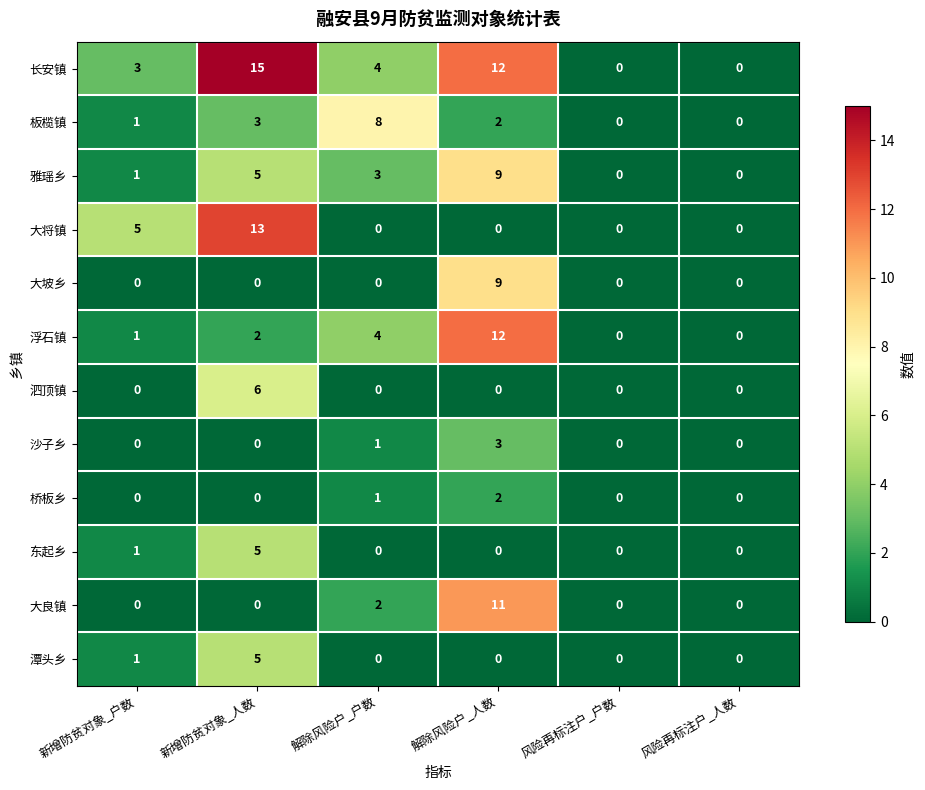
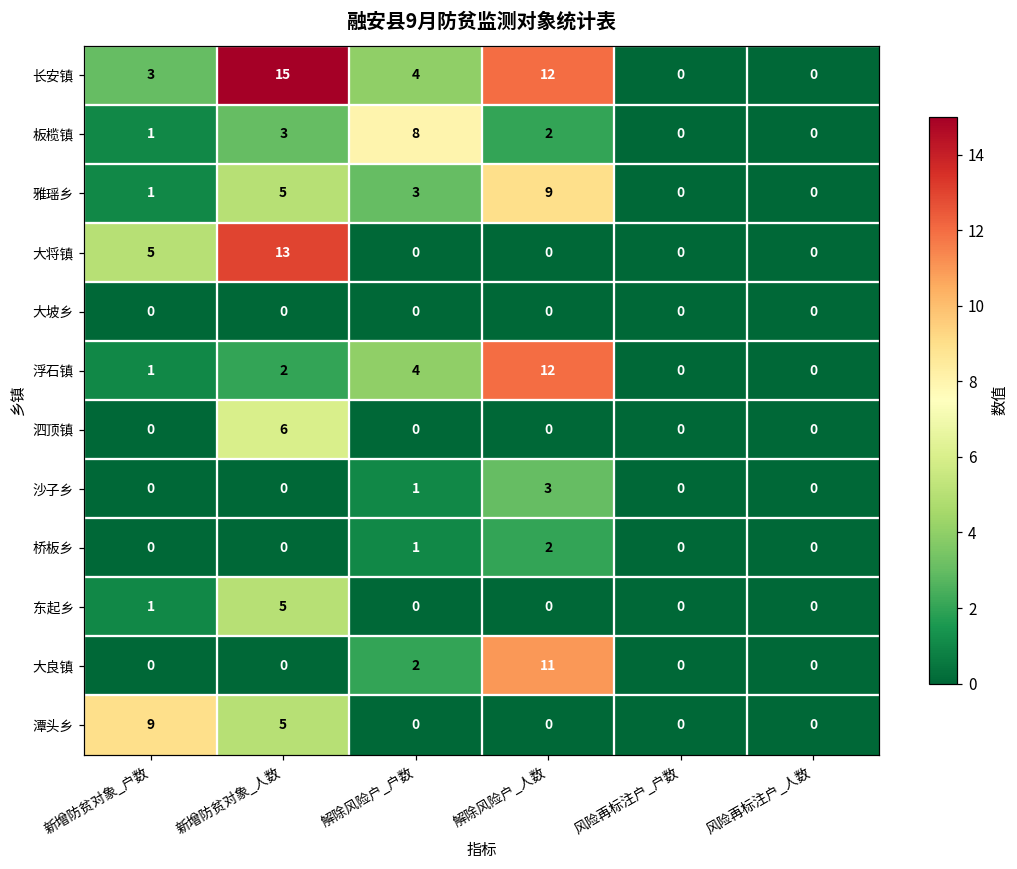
大坡乡, 解除风险户_人数: 9 -> 0
潭头乡, 新增防贫对象_户数: 1 -> 9
